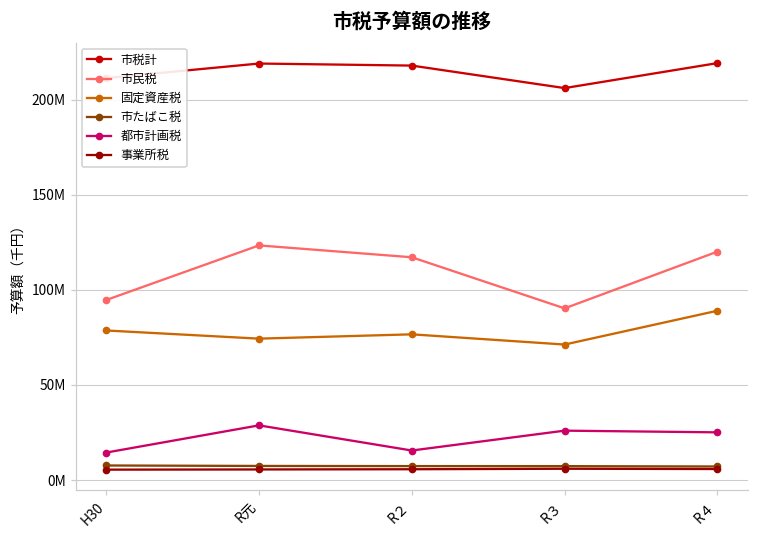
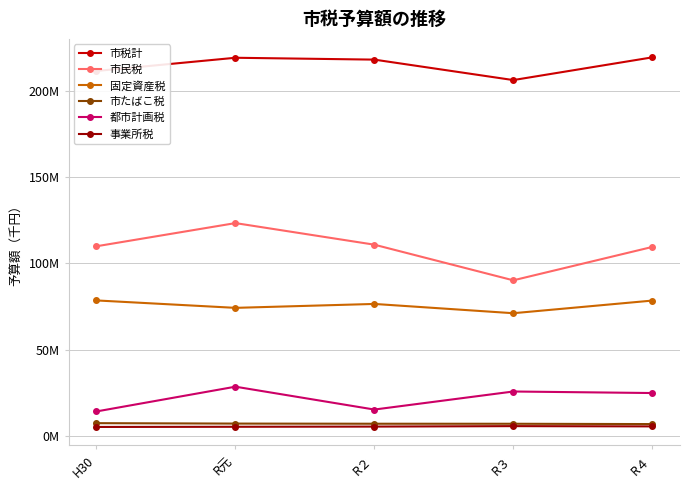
市民税, H30: 95000000 -> 110000000
市民税, R２: 117000000 -> 111000000
市民税, R４: 120000000 -> 110000000
固定資産税, R４: 89000000 -> 79000000
